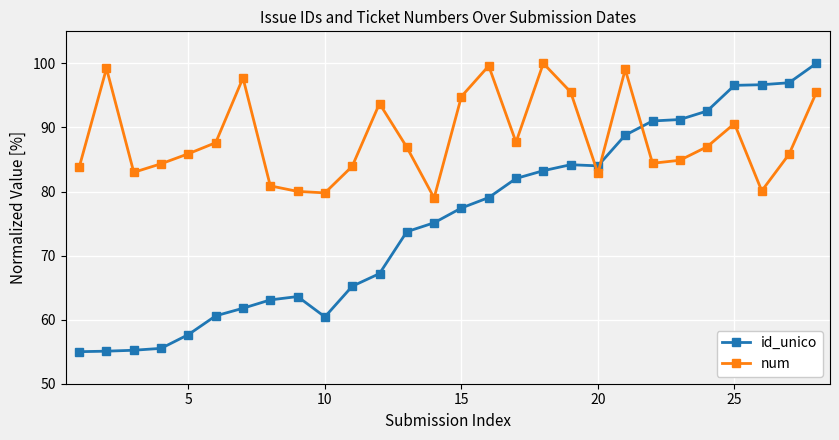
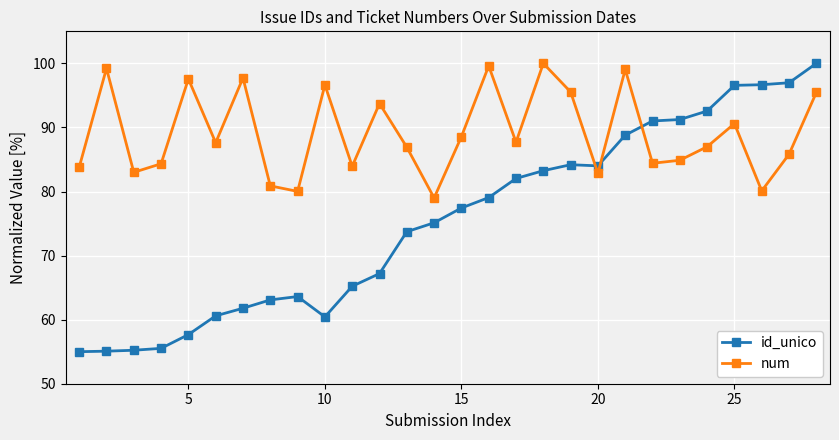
num, 5: 86 -> 98
num, 10: 80 -> 97
num, 15: 95 -> 89
